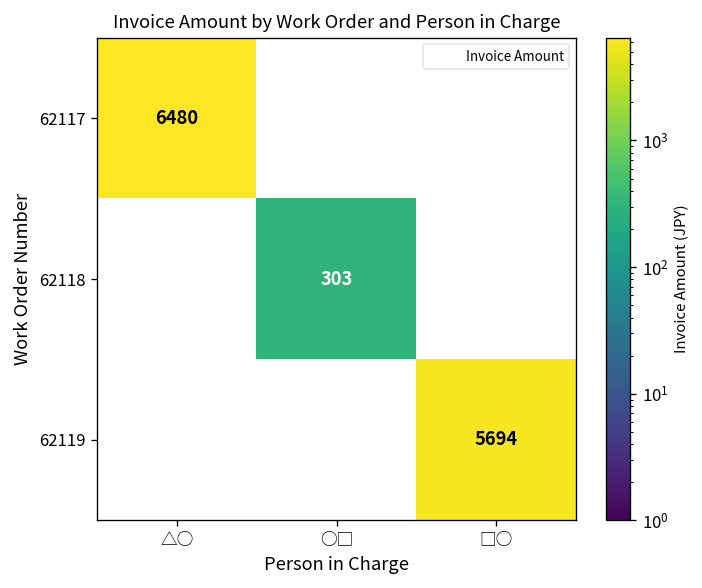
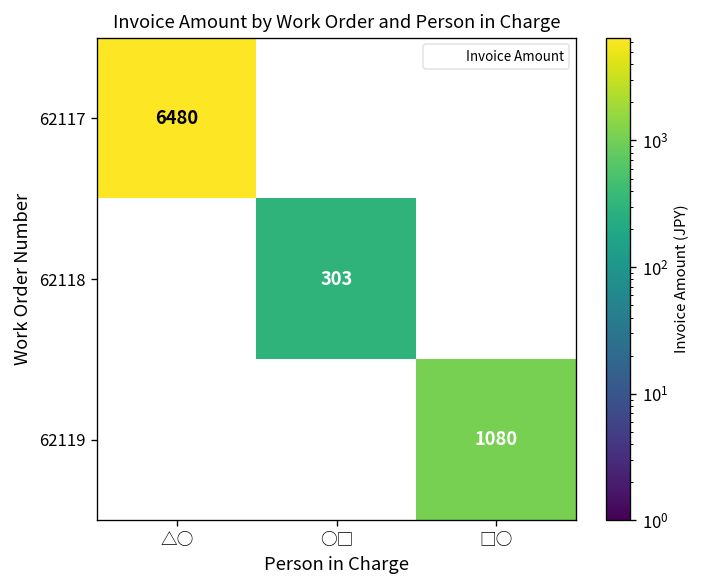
62119, □○: 5694 -> 1080
